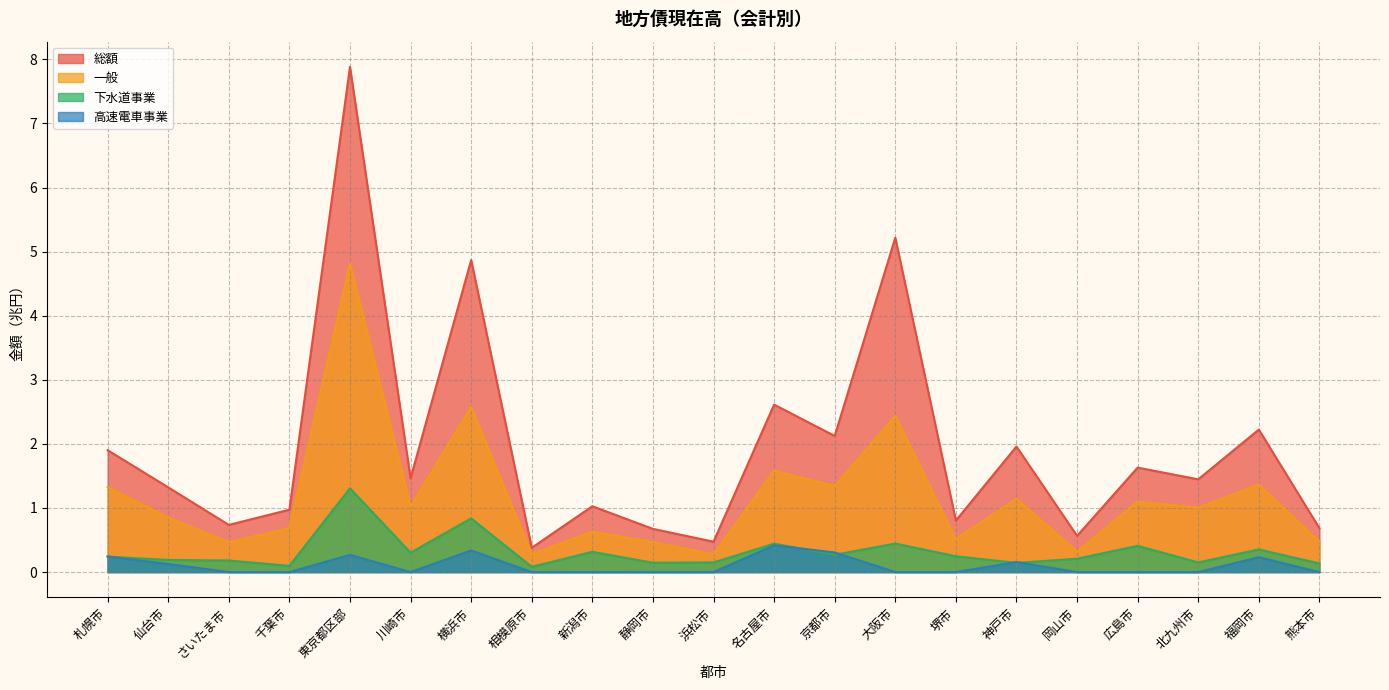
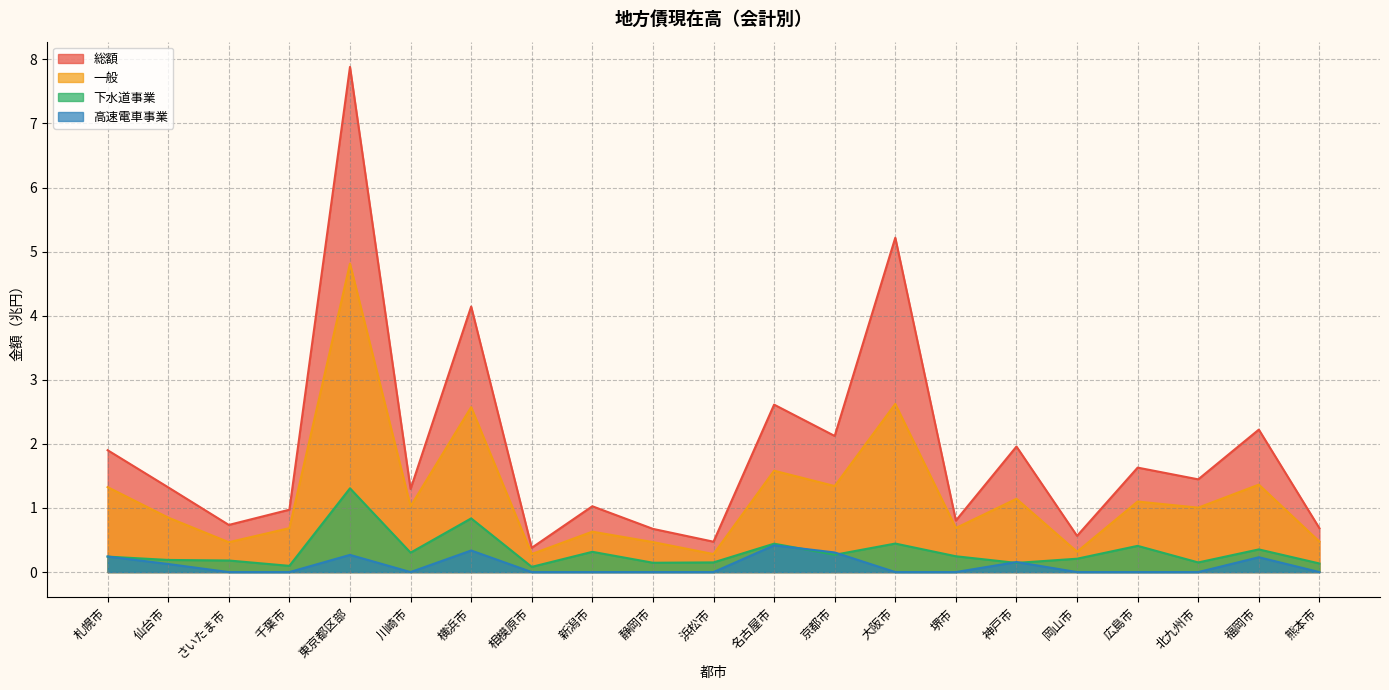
総額, 川崎市: 1.5 -> 1.3
総額, 横浜市: 4.9 -> 4.1
一般, 大阪市: 2.4 -> 2.6
一般, 堺市: 0.5 -> 0.7
